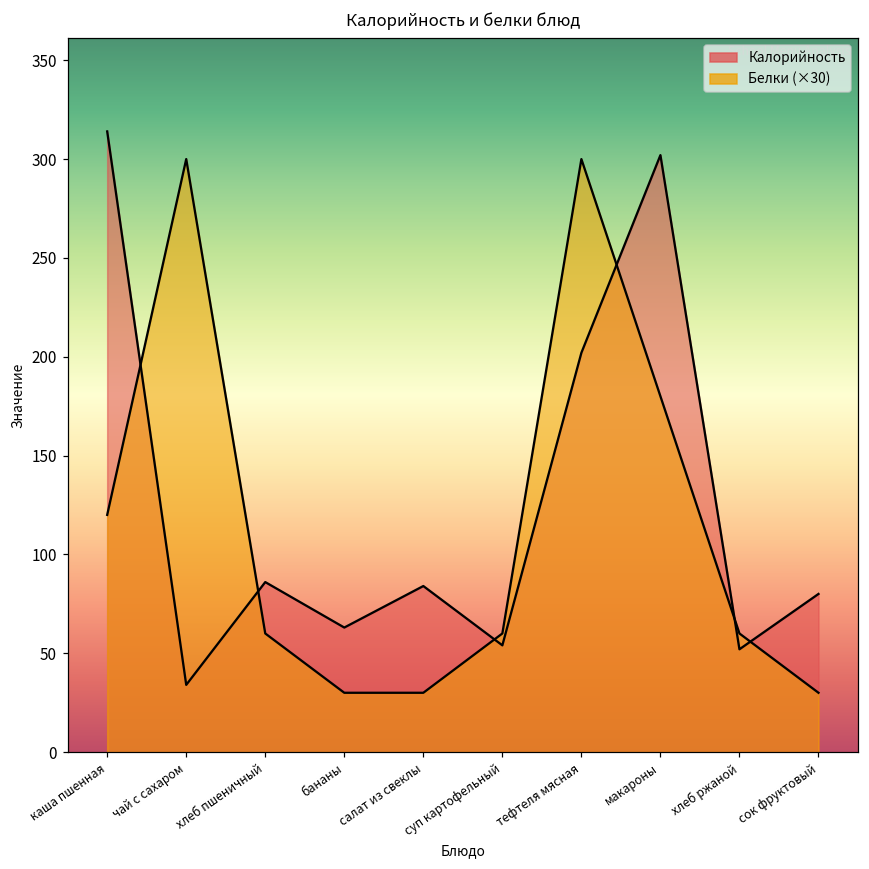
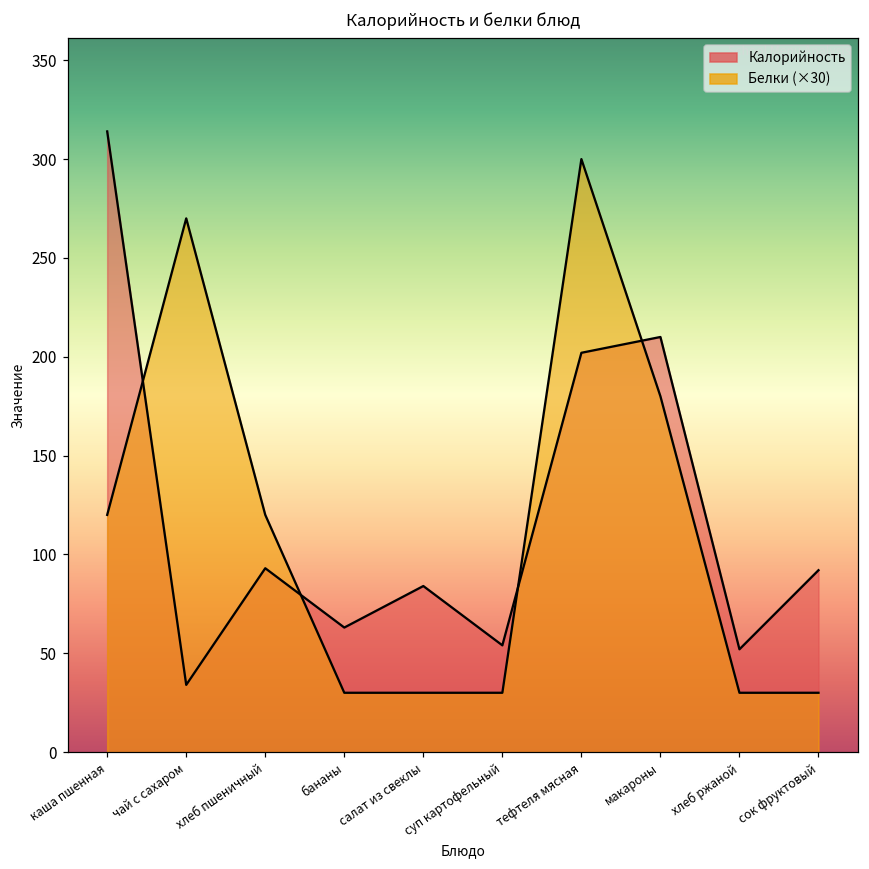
Белки (×30), чай с сахаром: 300 -> 270
Калорийность, хлеб пшеничный: 86 -> 93
Белки (×30), хлеб пшеничный: 60 -> 120
Белки (×30), суп картофельный: 60 -> 30
Калорийность, макароны: 302 -> 210
Белки (×30), хлеб ржаной: 60 -> 30
Калорийность, сок фруктовый: 80 -> 92
